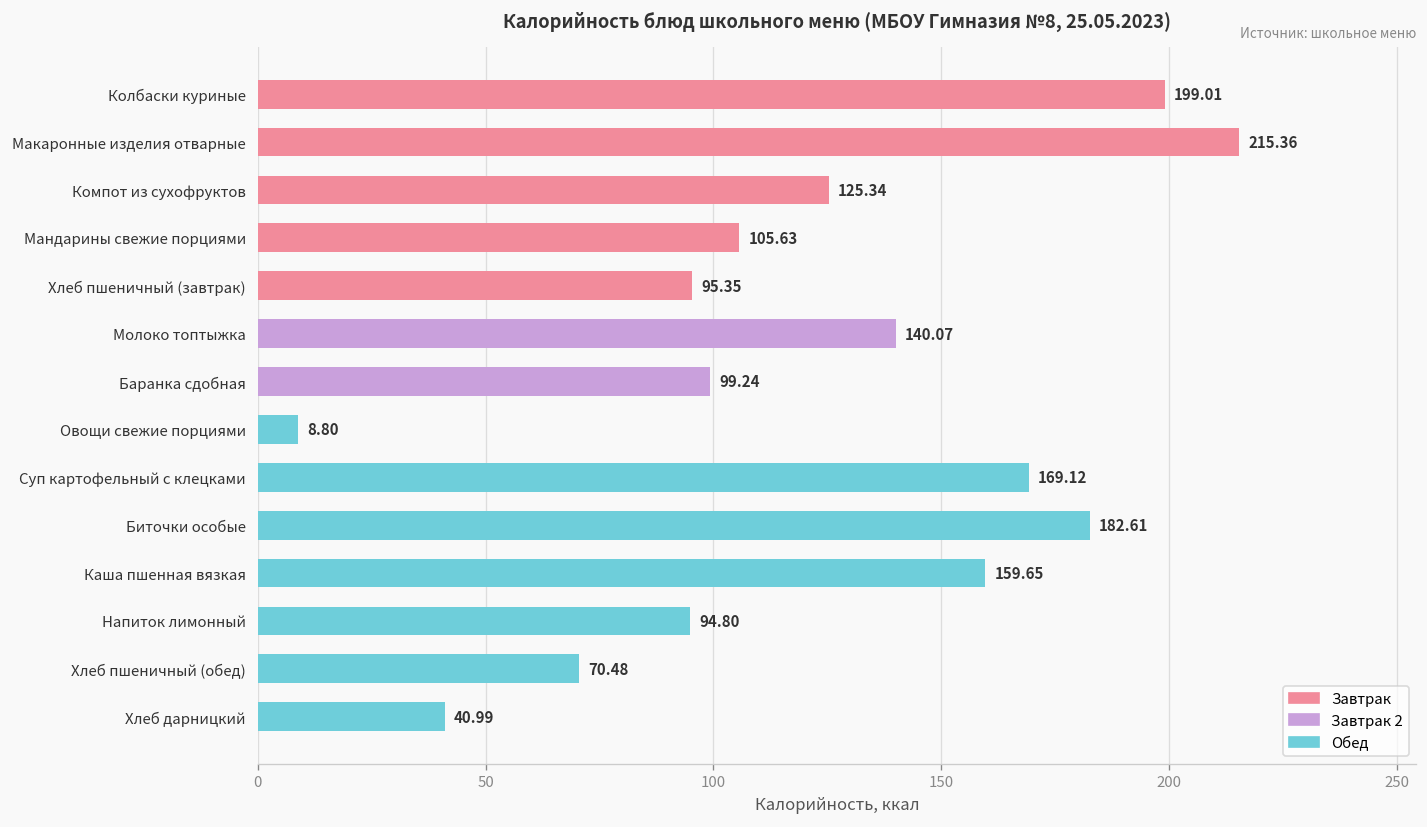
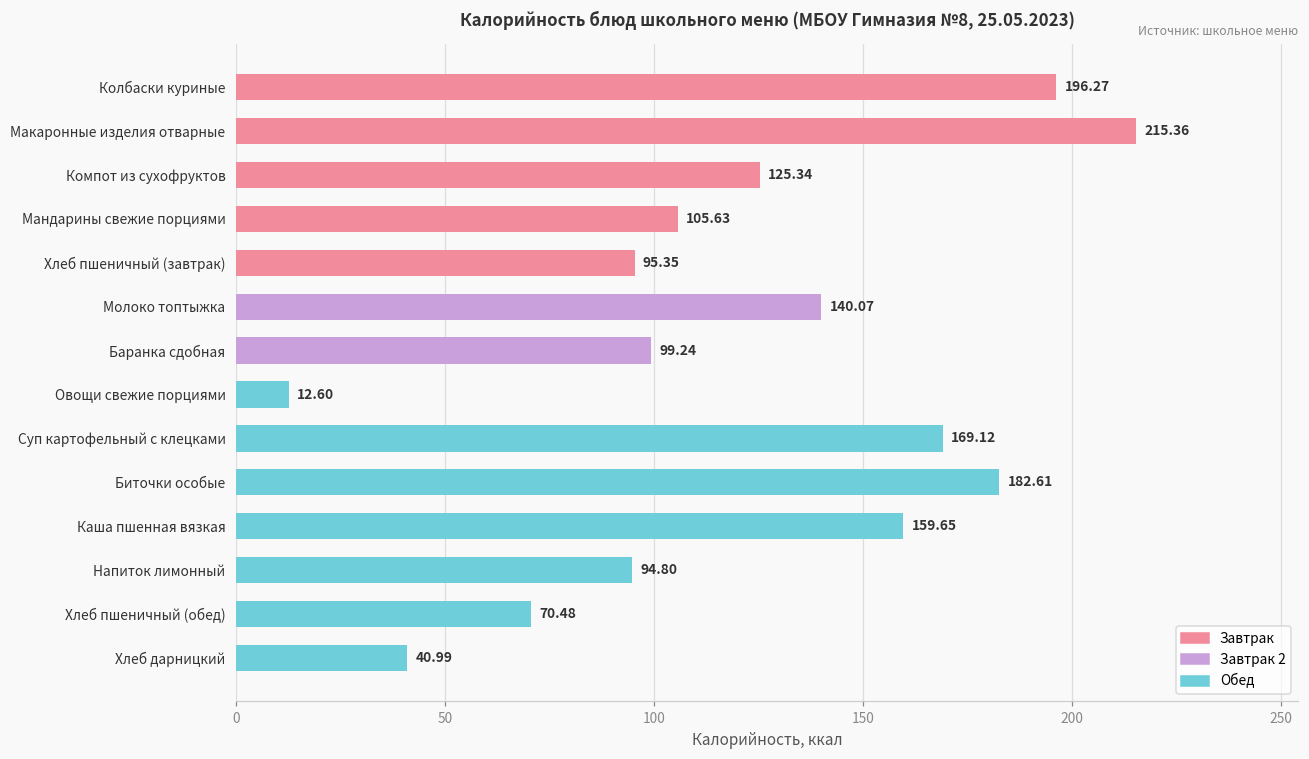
Колбаски куриные: 199.01 -> 196.27
Овощи свежие порциями: 8.80 -> 12.60
